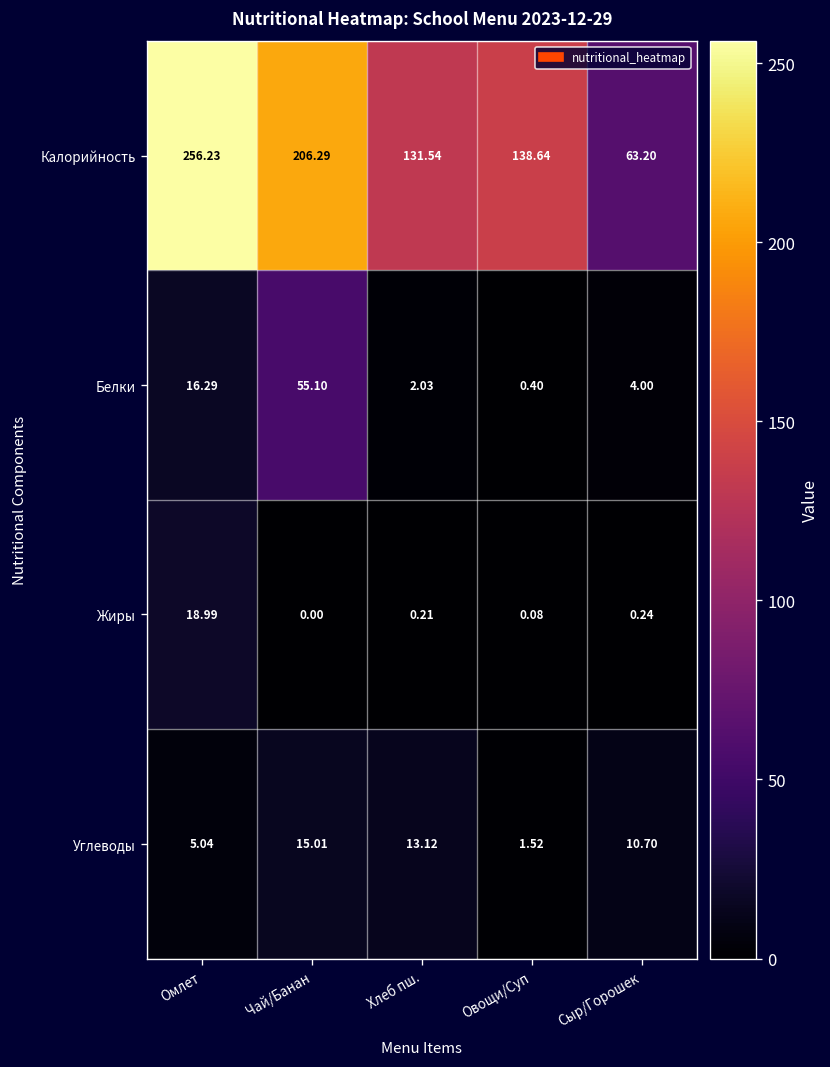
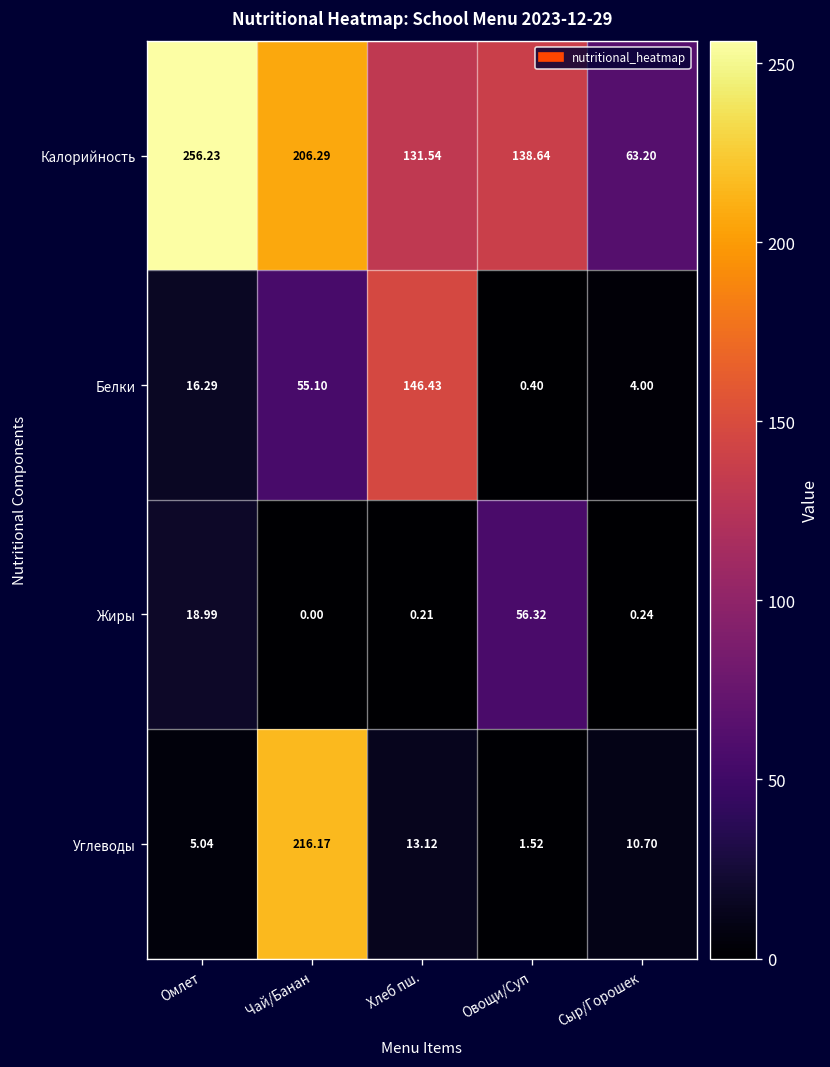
Белки, Хлеб пш.: 2.03 -> 146.43
Жиры, Овощи/Суп: 0.08 -> 56.32
Углеводы, Чай/Банан: 15.01 -> 216.17
